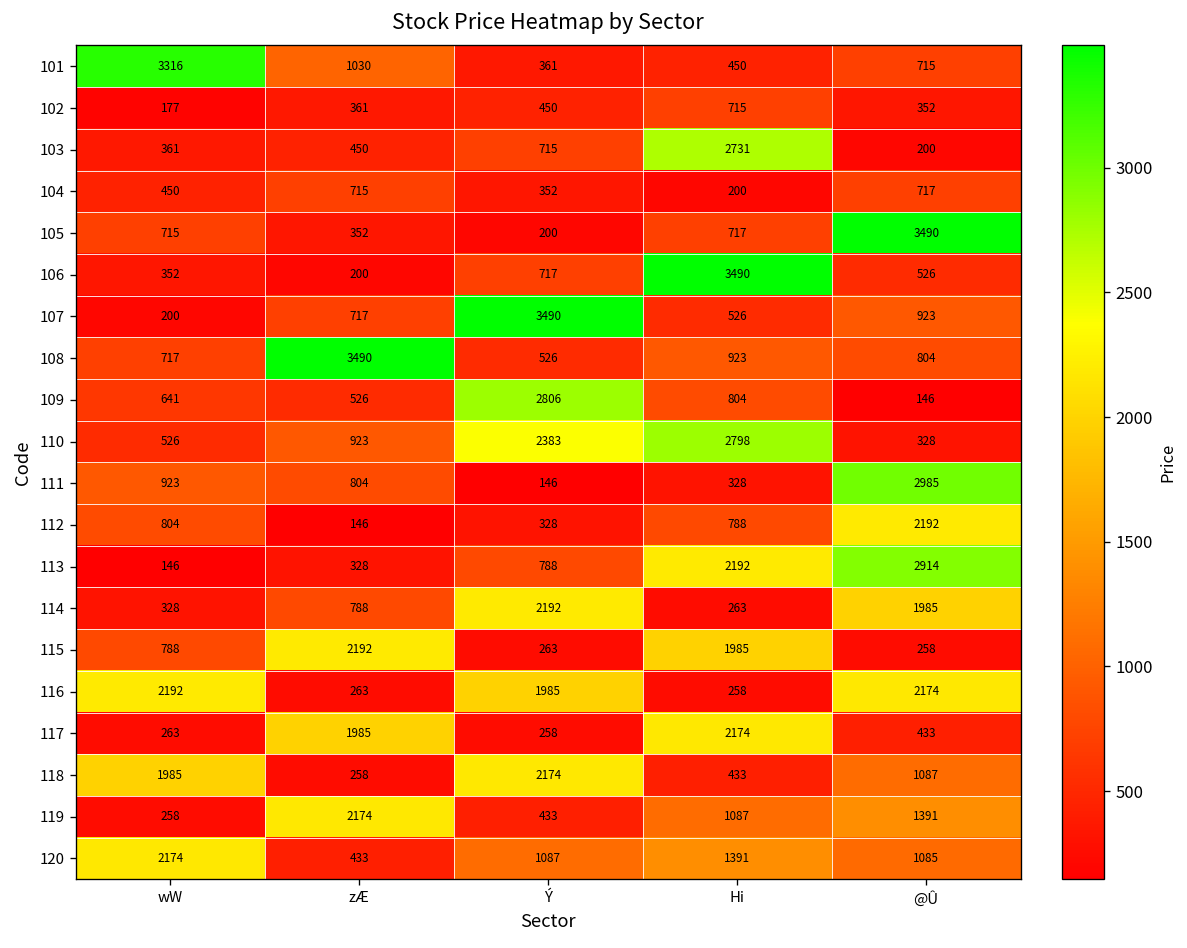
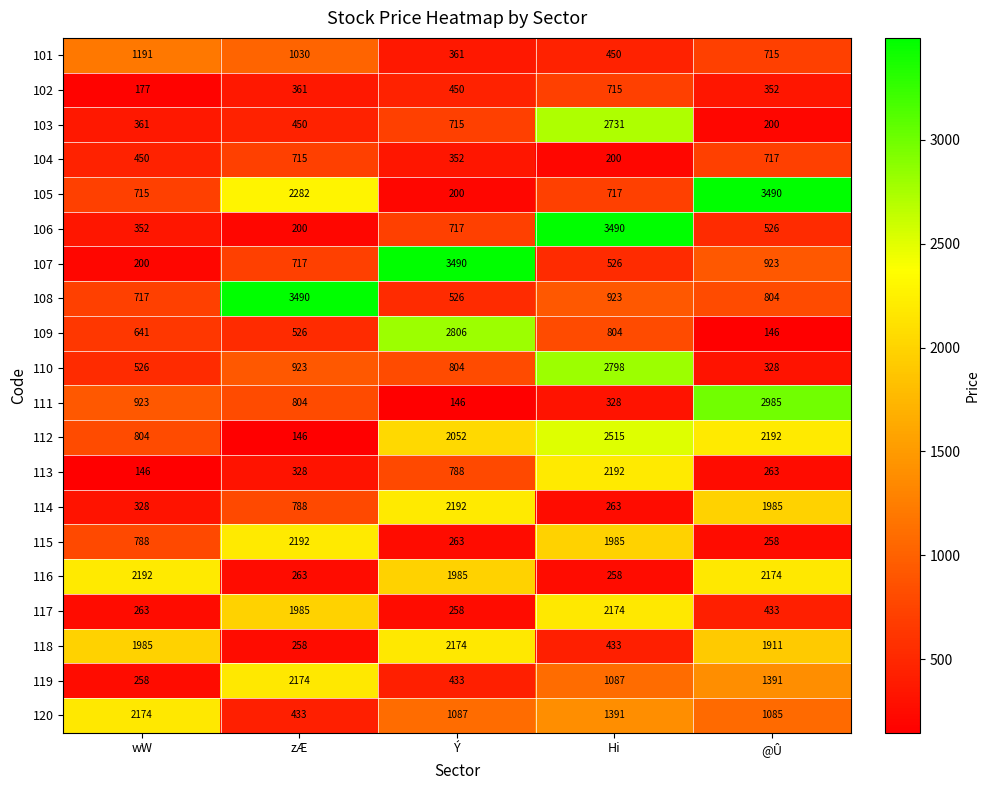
101, wW: 3316 -> 1191
105, zÆ: 352 -> 2282
110, Ý: 2383 -> 804
112, Ý: 328 -> 2052
112, Hi: 788 -> 2515
113, @Û: 2914 -> 263
118, @Û: 1087 -> 1911
